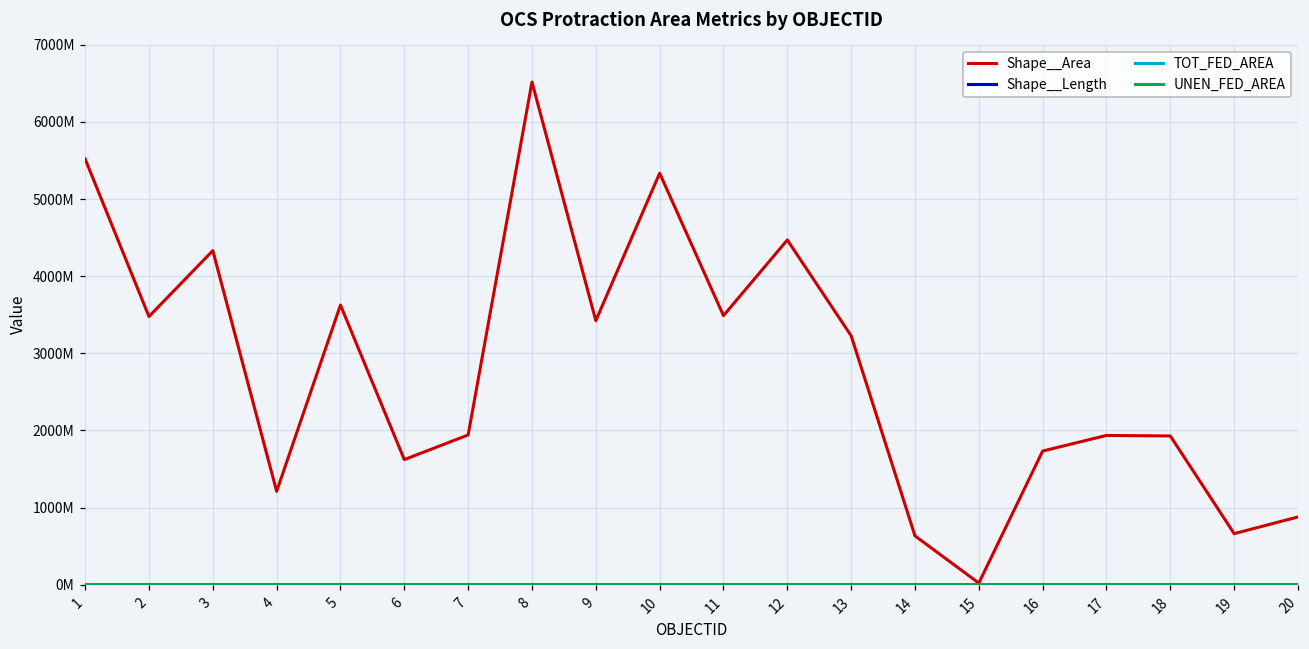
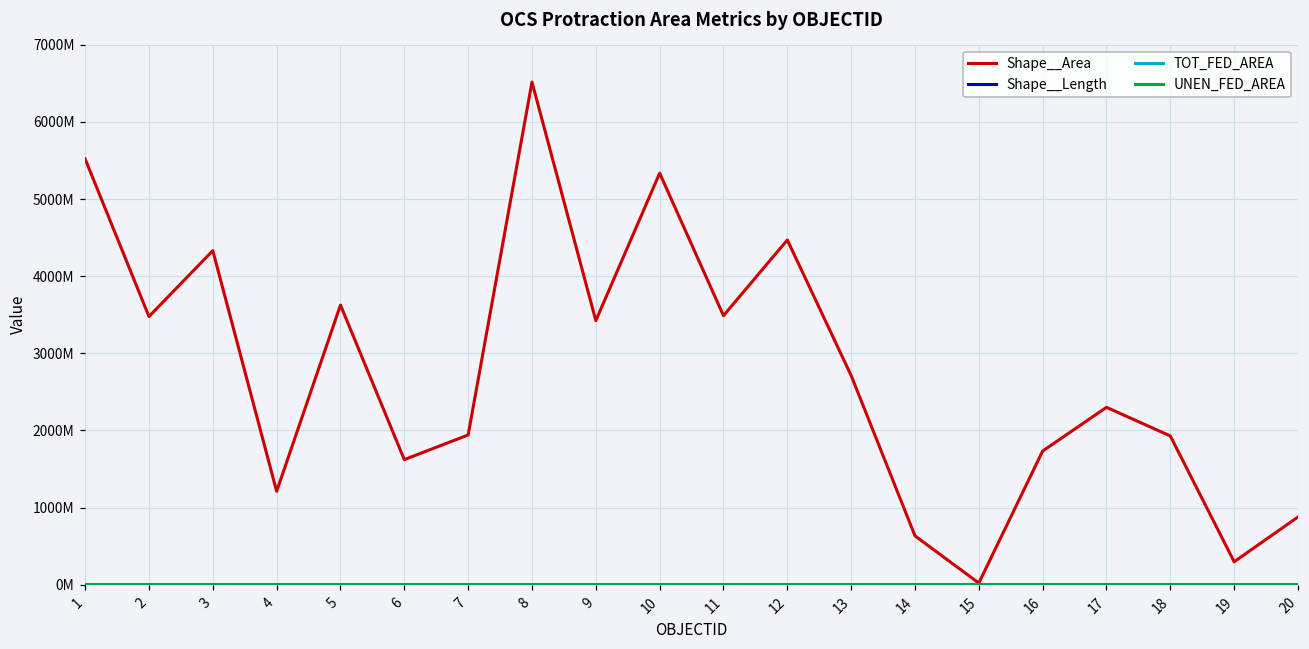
Shape__Area, 13: 3200000000 -> 2700000000
Shape__Area, 17: 1900000000 -> 2300000000
Shape__Area, 19: 700000000 -> 300000000
